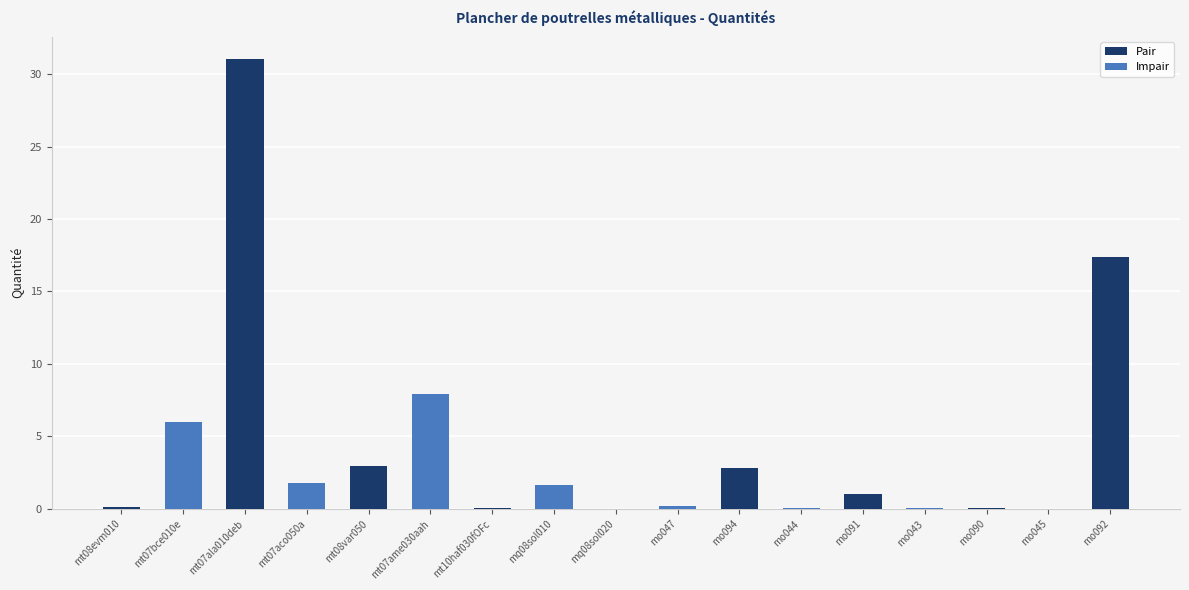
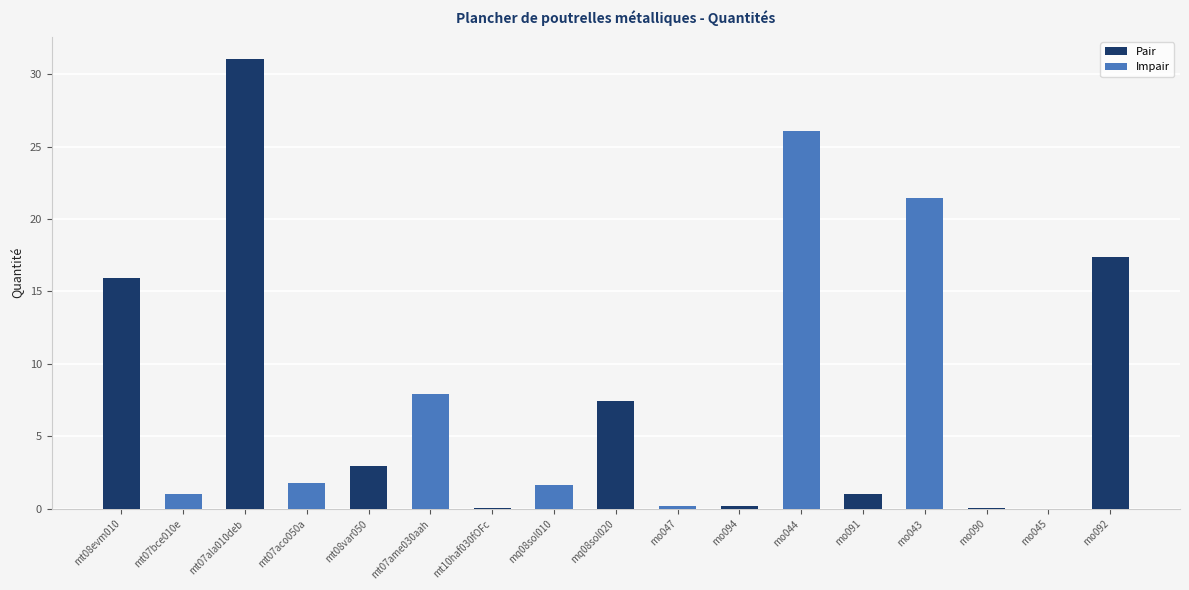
mt08evm010: 0.1 -> 15.9
mt07bce010e: 6 -> 1
mq08sol020: 0.0 -> 7.5
mo094: 2.8 -> 0.2
mo044: 0.1 -> 26.1
mo043: 0.0 -> 21.4
